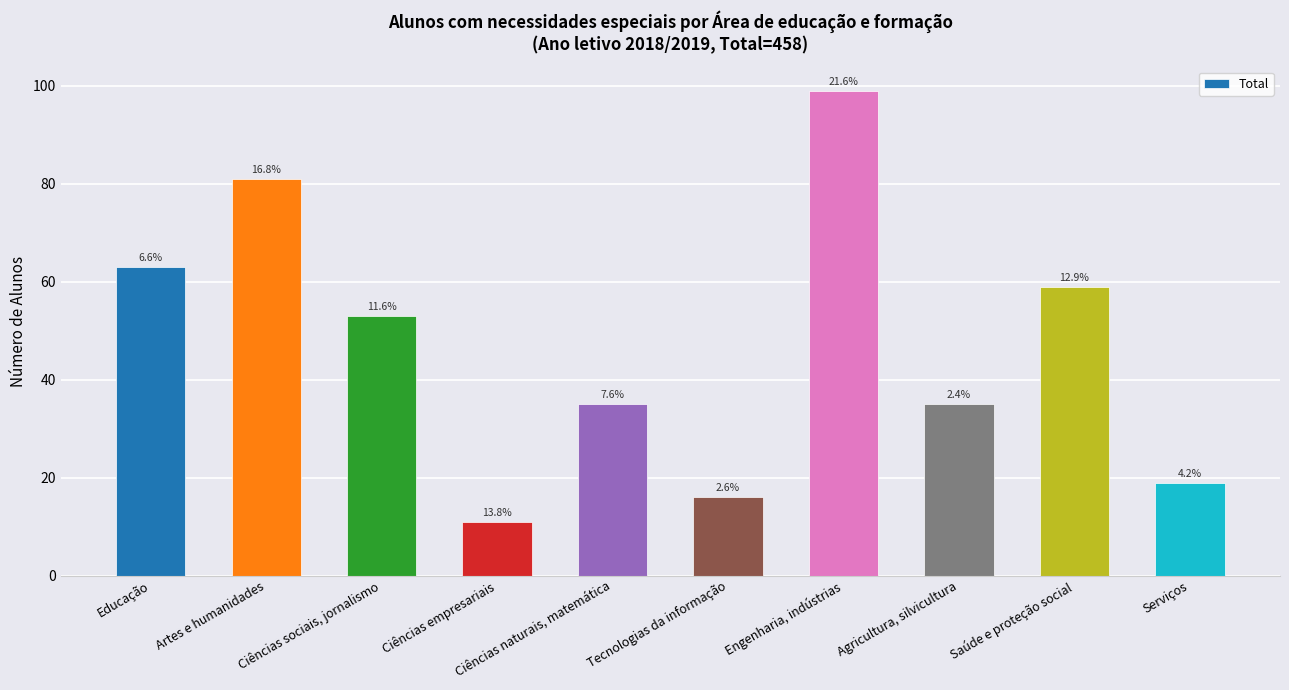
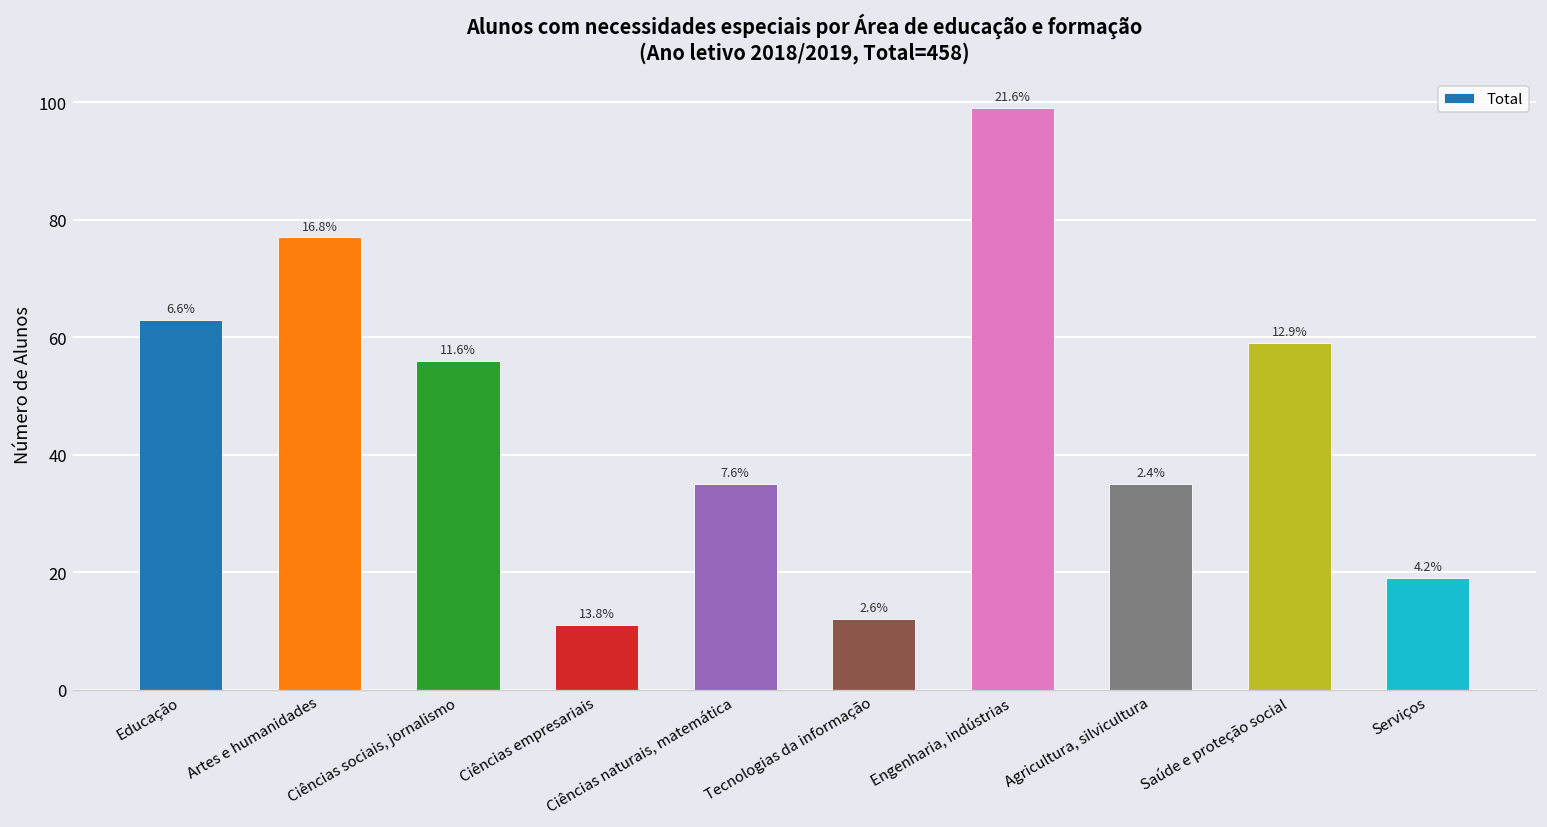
Artes e humanidades: 81 -> 77
Ciências sociais, jornalismo: 53 -> 56
Tecnologias da informação: 16 -> 12
